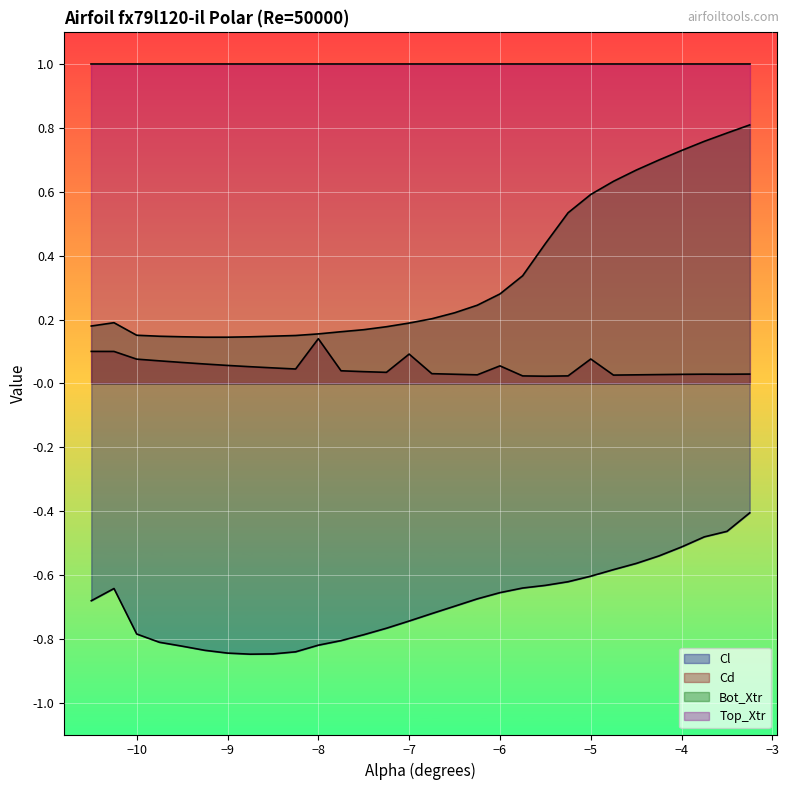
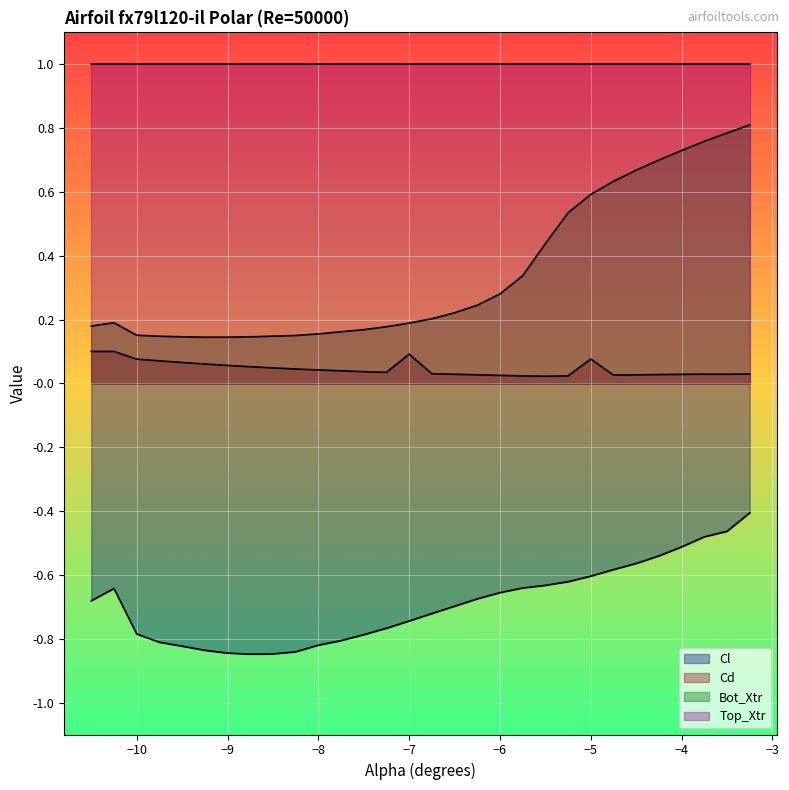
Cd, −8: 0.14 -> 0.04
Cd, −6: 0.06 -> 0.03
